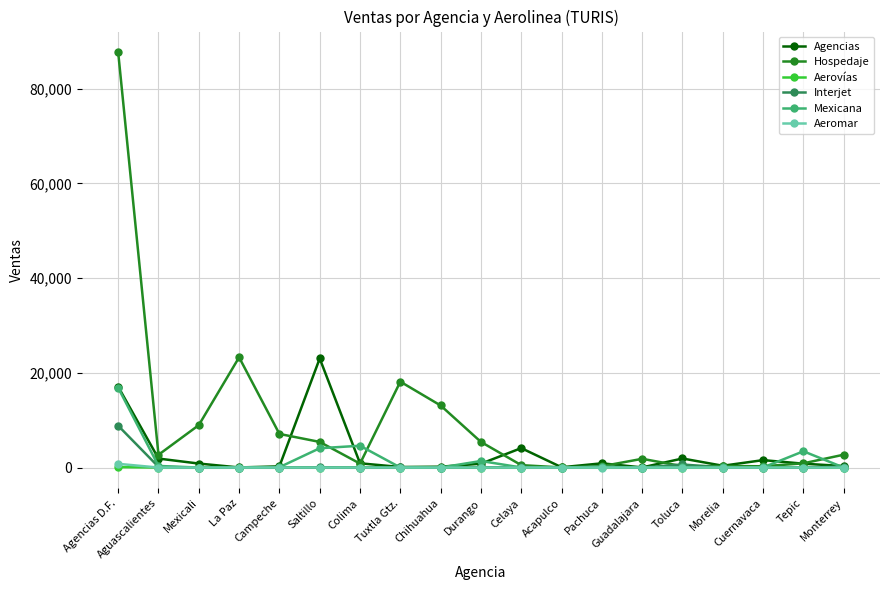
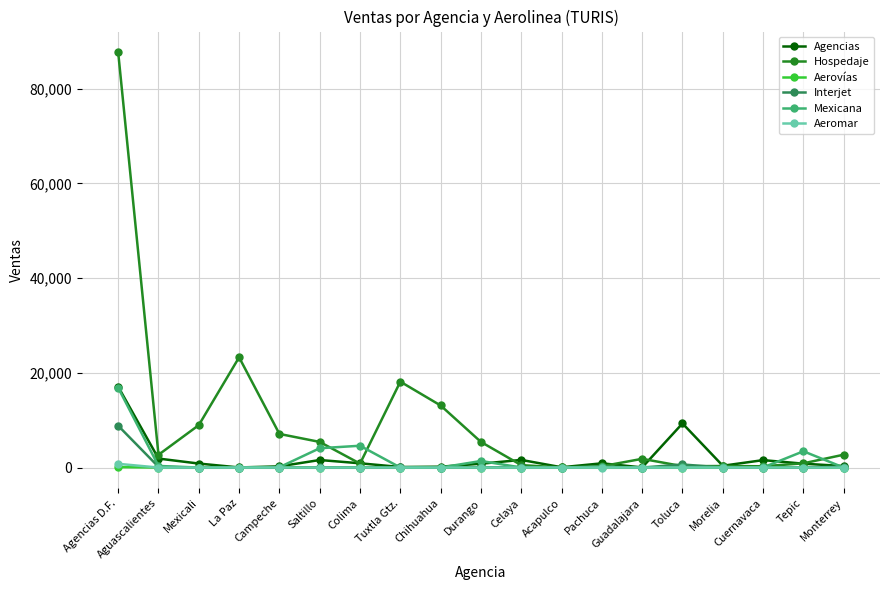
Agencias, Saltillo: 23,000 -> 2,000
Agencias, Celaya: 4,000 -> 2,000
Agencias, Toluca: 2,000 -> 9,000
